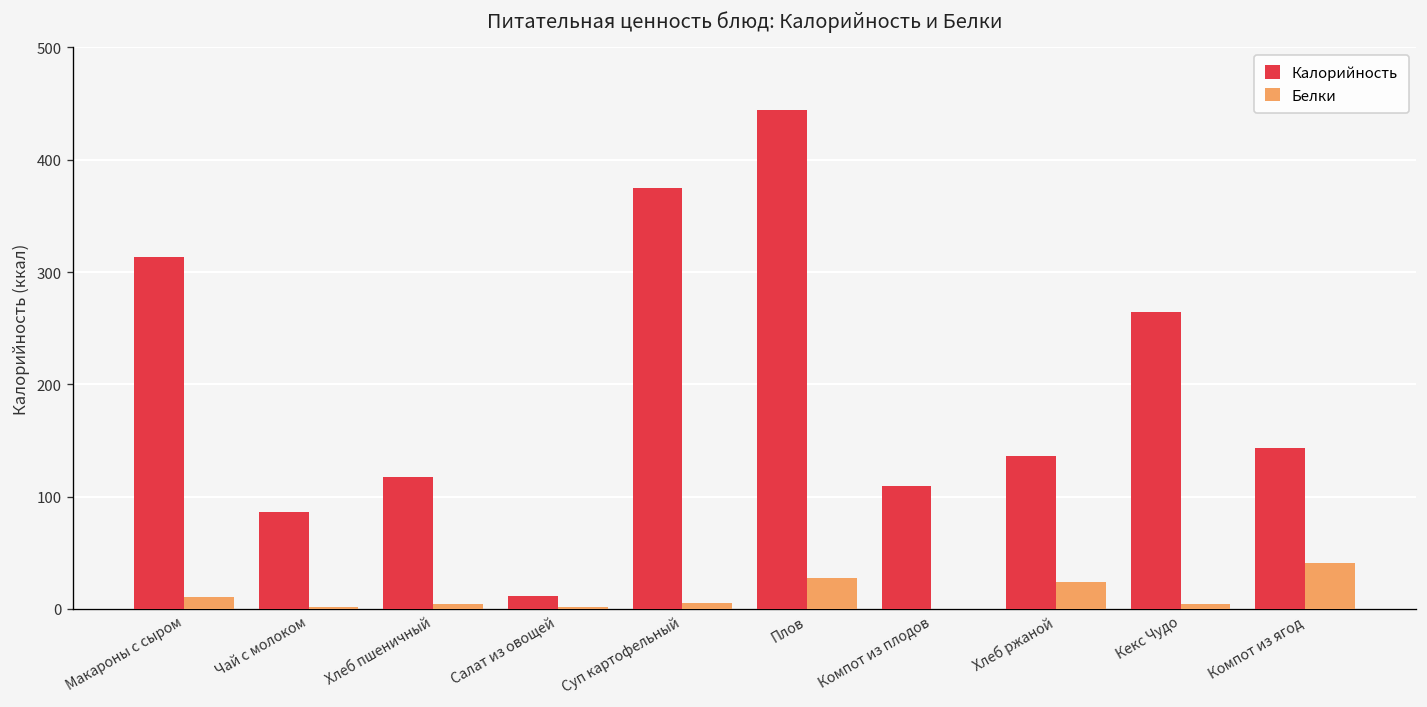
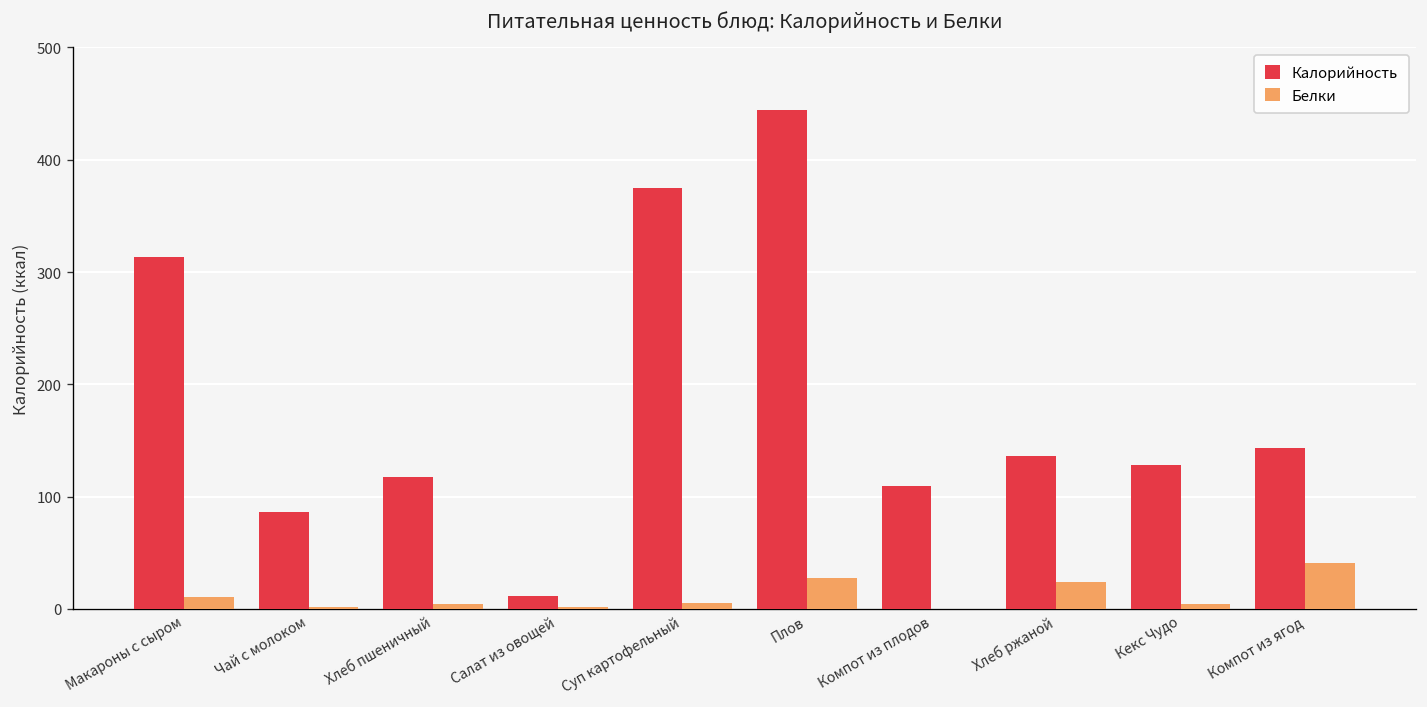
Калорийность, Кекс Чудо: 260 -> 130
